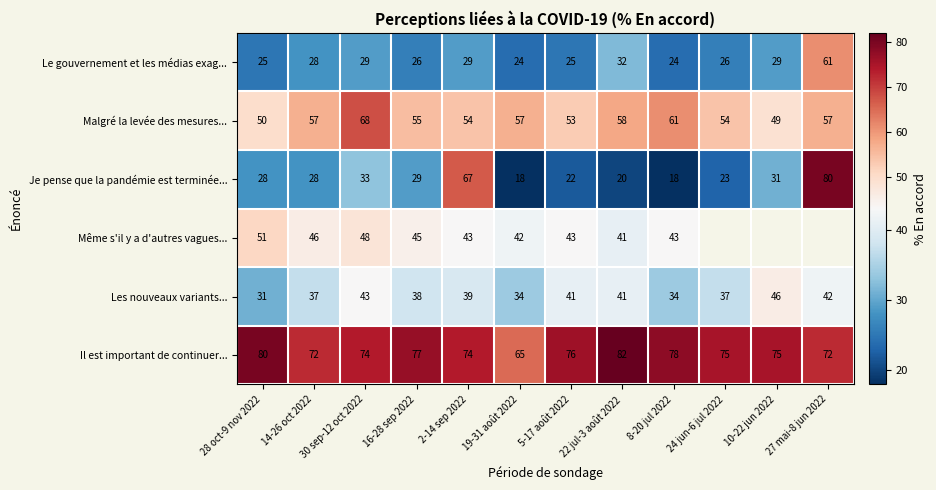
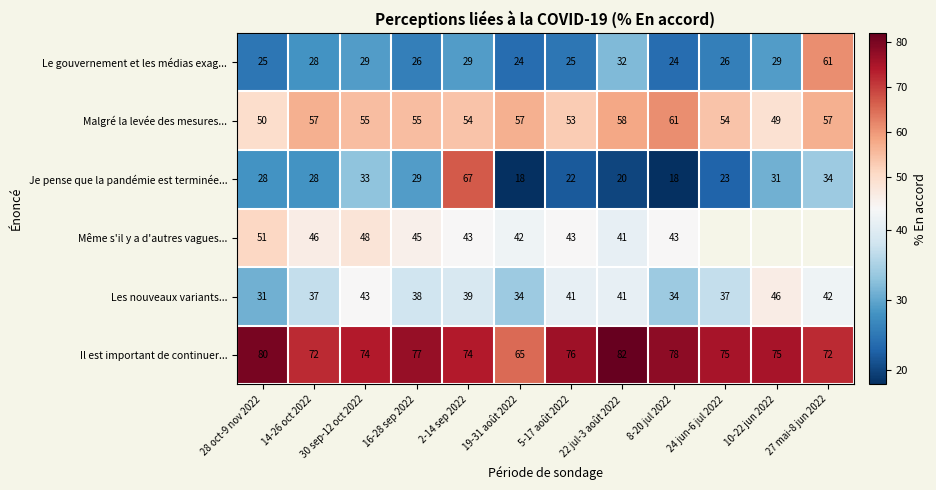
Malgré la levée des mesures..., 30 sep-12 oct 2022: 68 -> 55
Je pense que la pandémie est terminée..., 27 mai-8 jun 2022: 80 -> 34
